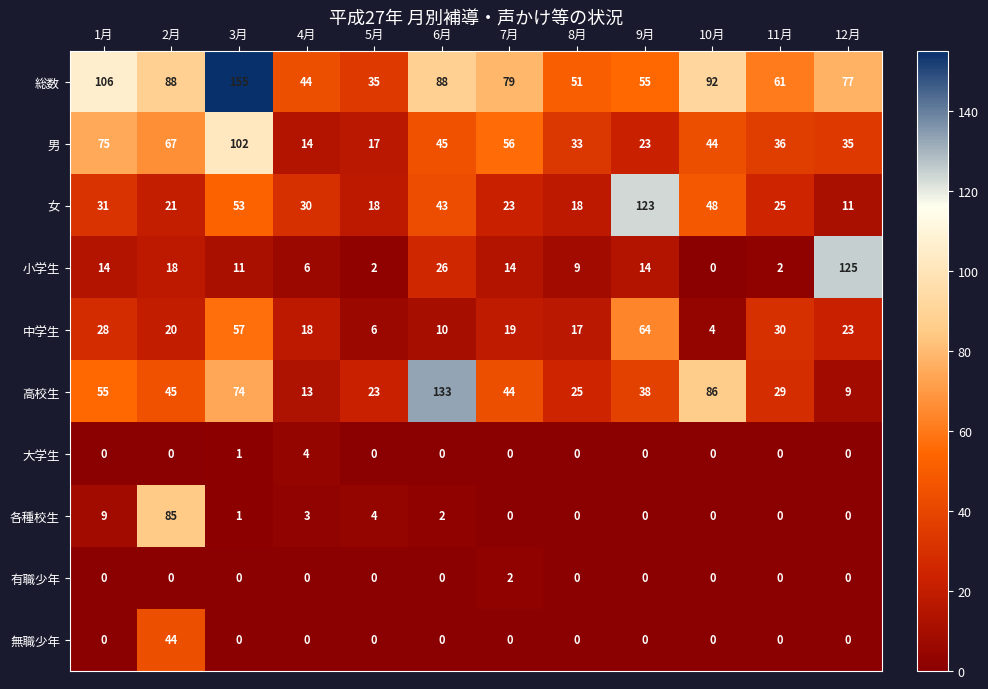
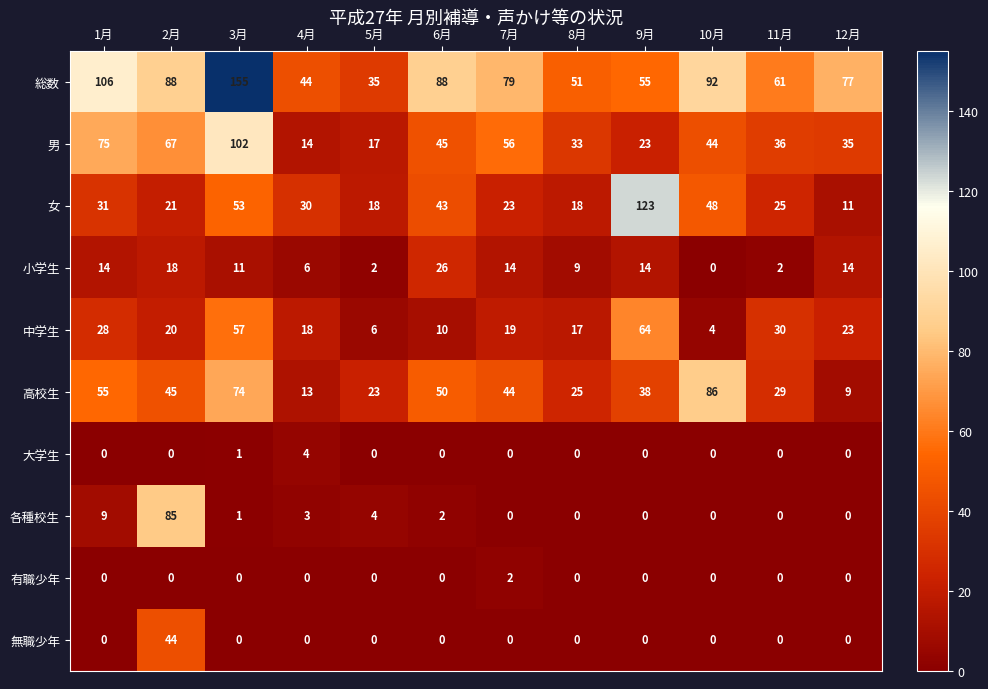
小学生, 12月: 125 -> 14
高校生, 6月: 133 -> 50
